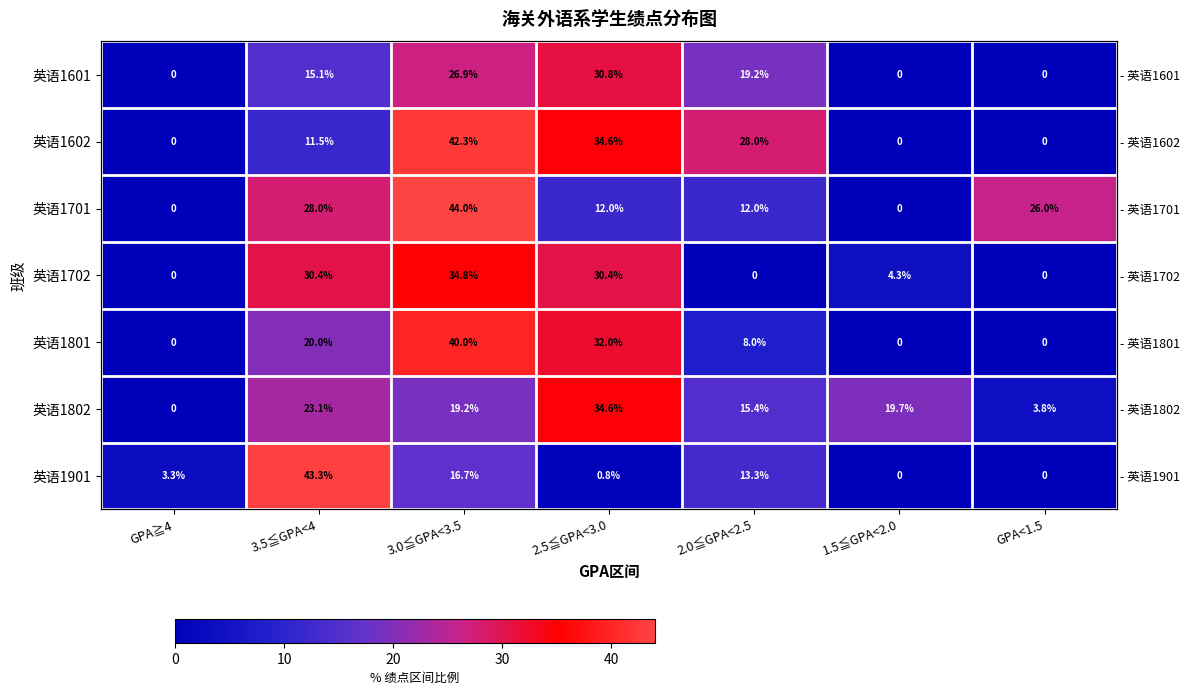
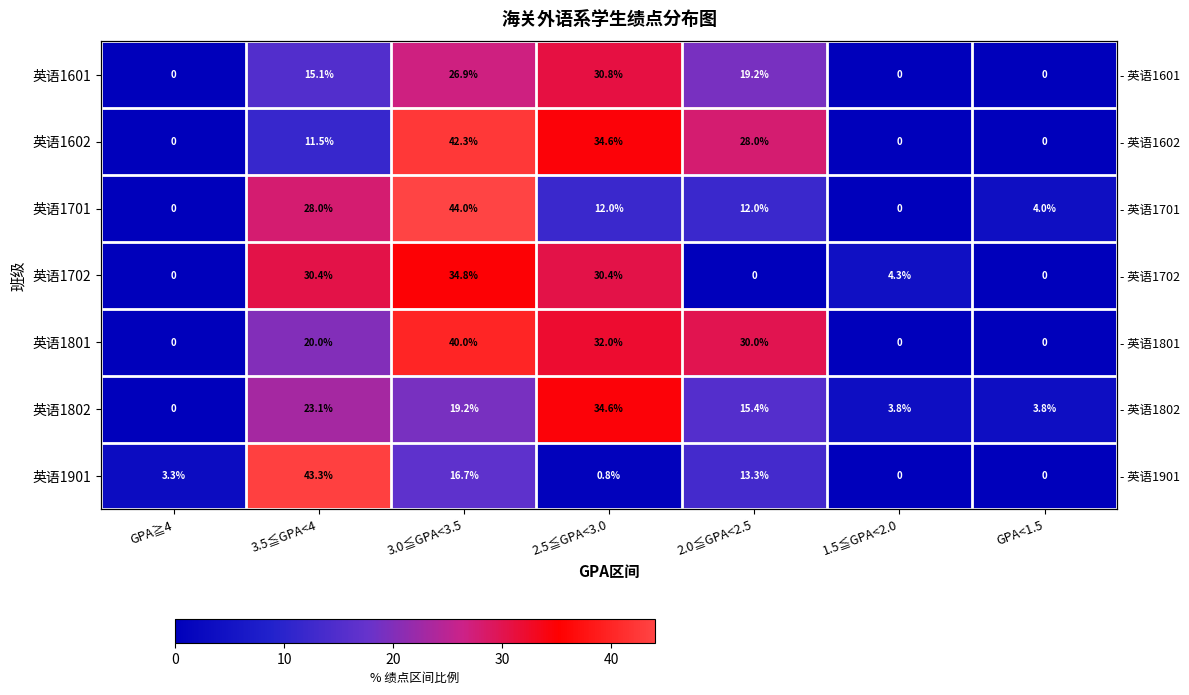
英语1701, GPA<1.5: 26.0% -> 4.0%
英语1801, 2.0≦GPA<2.5: 8.0% -> 30.0%
英语1802, 1.5≦GPA<2.0: 19.7% -> 3.8%
